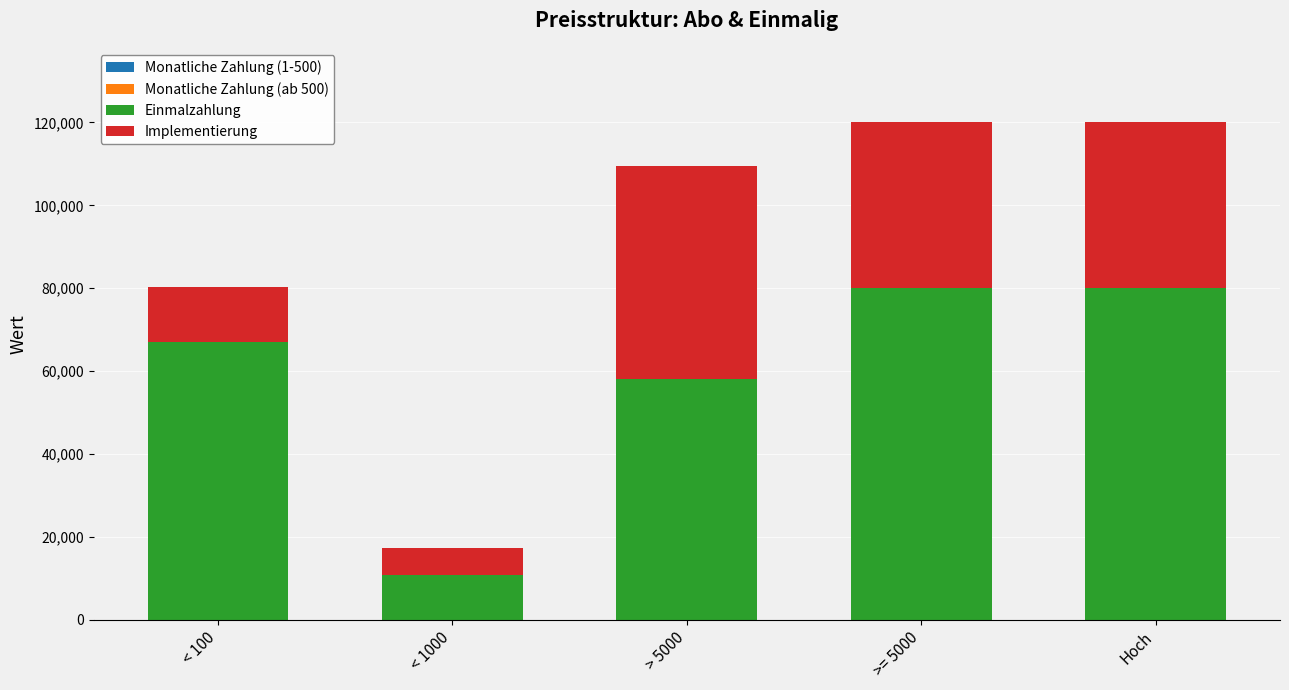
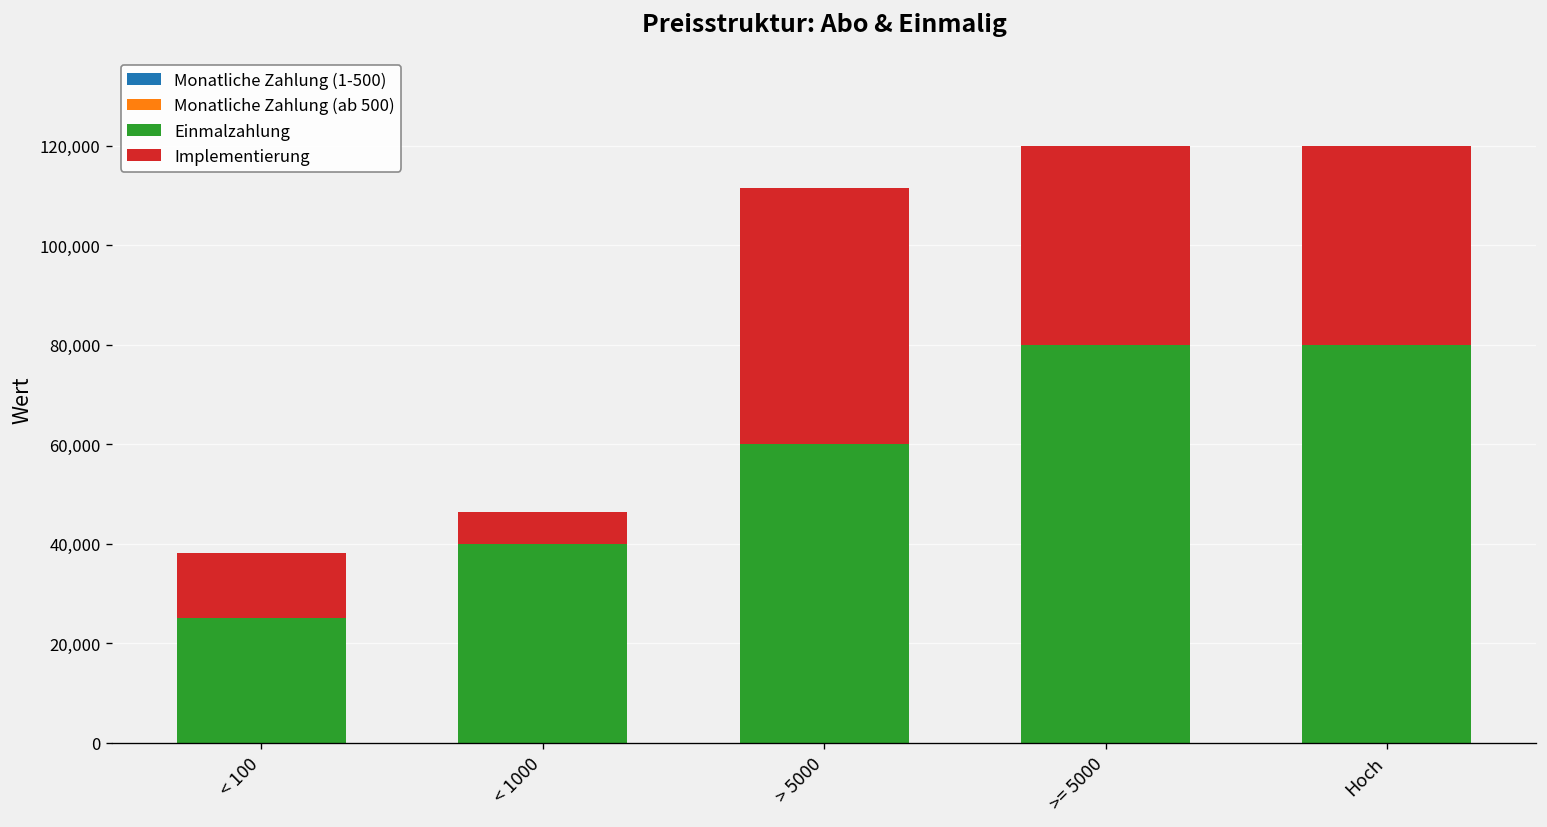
Einmalzahlung, < 100: 67,000 -> 25,000
Einmalzahlung, < 1000: 11,000 -> 40,000
Einmalzahlung, > 5000: 58,000 -> 60,000
